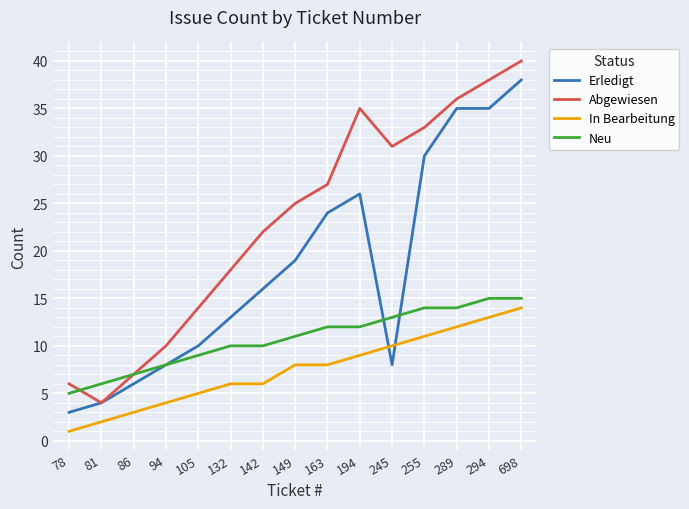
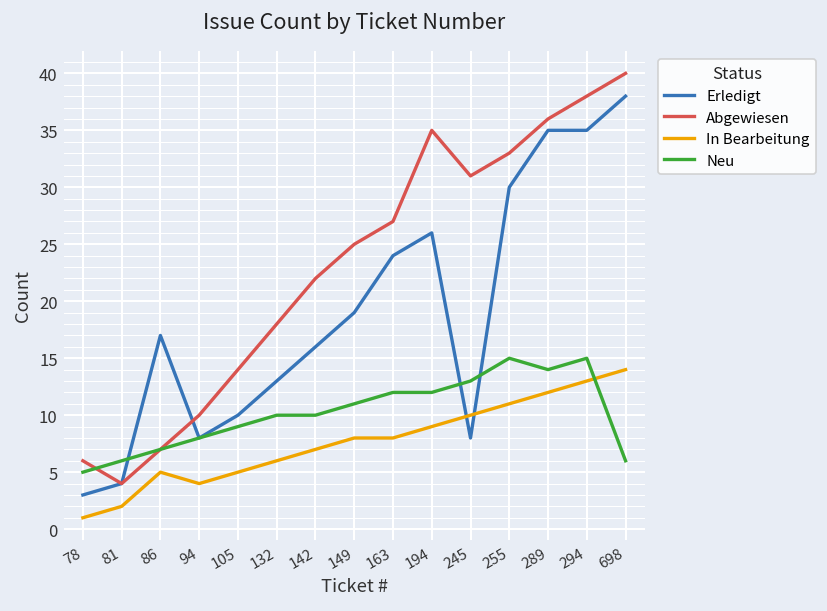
Erledigt, 86: 6 -> 17
In Bearbeitung, 86: 3 -> 5
In Bearbeitung, 142: 6 -> 7
Neu, 255: 14 -> 15
Neu, 698: 15 -> 6
